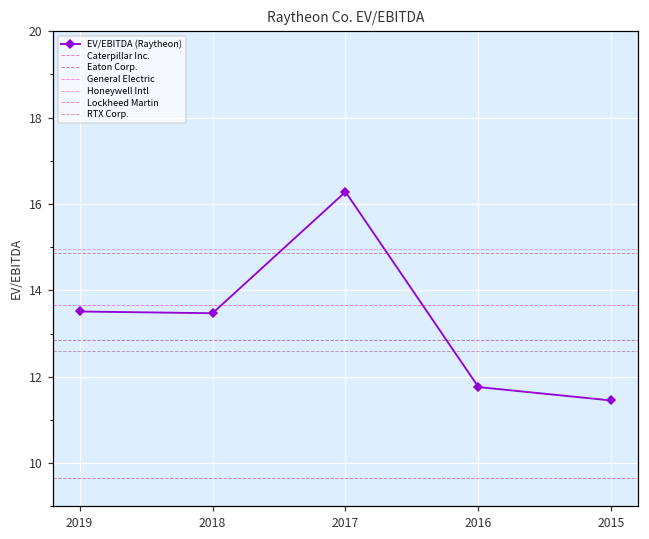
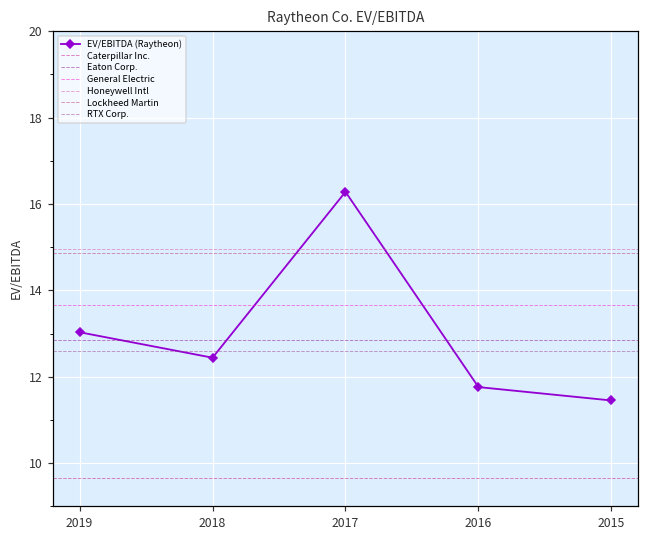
2019: 13.5 -> 13.0
2018: 13.5 -> 12.4
